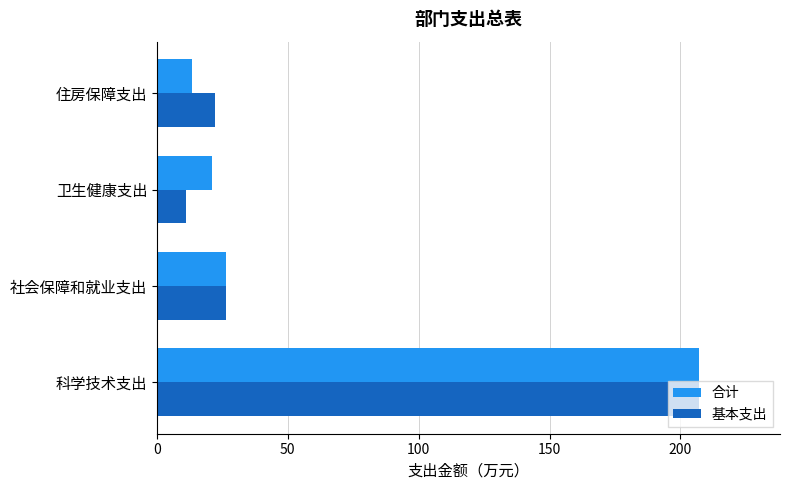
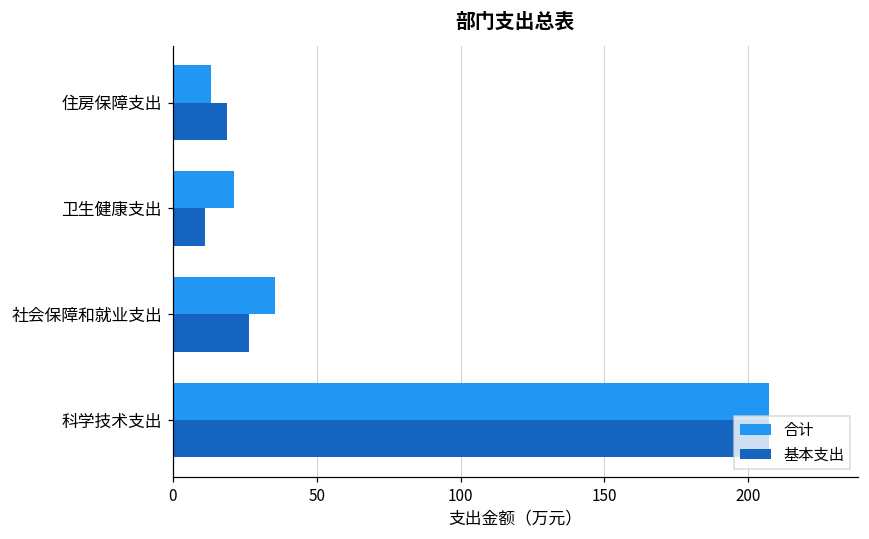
基本支出, 住房保障支出: 22 -> 19
合计, 社会保障和就业支出: 26 -> 36
